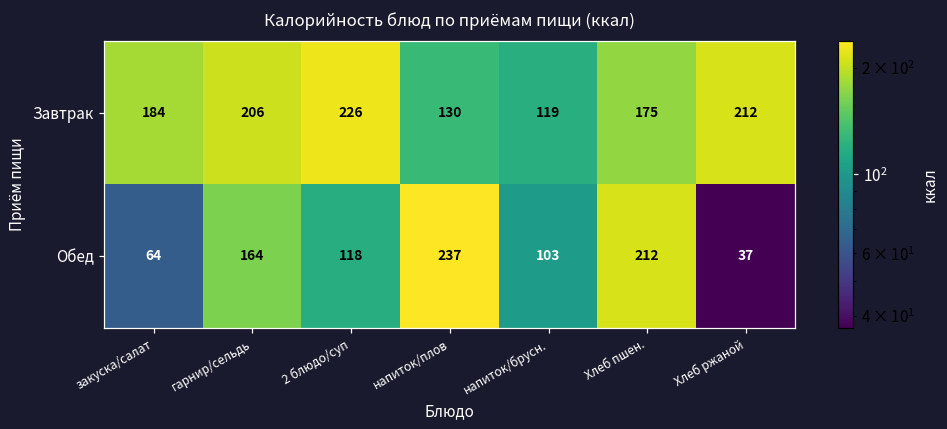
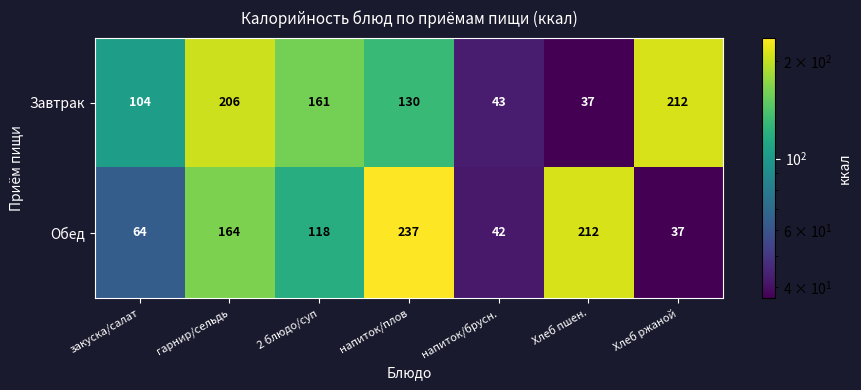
Завтрак, закуска/салат: 184 -> 104
Завтрак, 2 блюдо/суп: 226 -> 161
Завтрак, напиток/брусн.: 119 -> 43
Завтрак, Хлеб пшен.: 175 -> 37
Обед, напиток/брусн.: 103 -> 42
